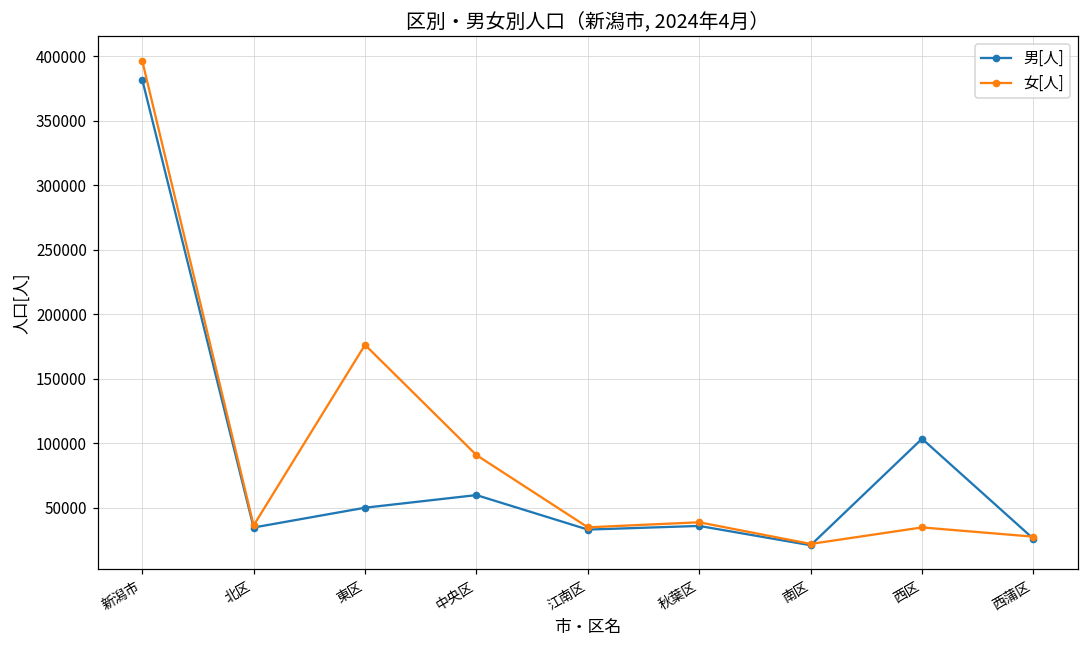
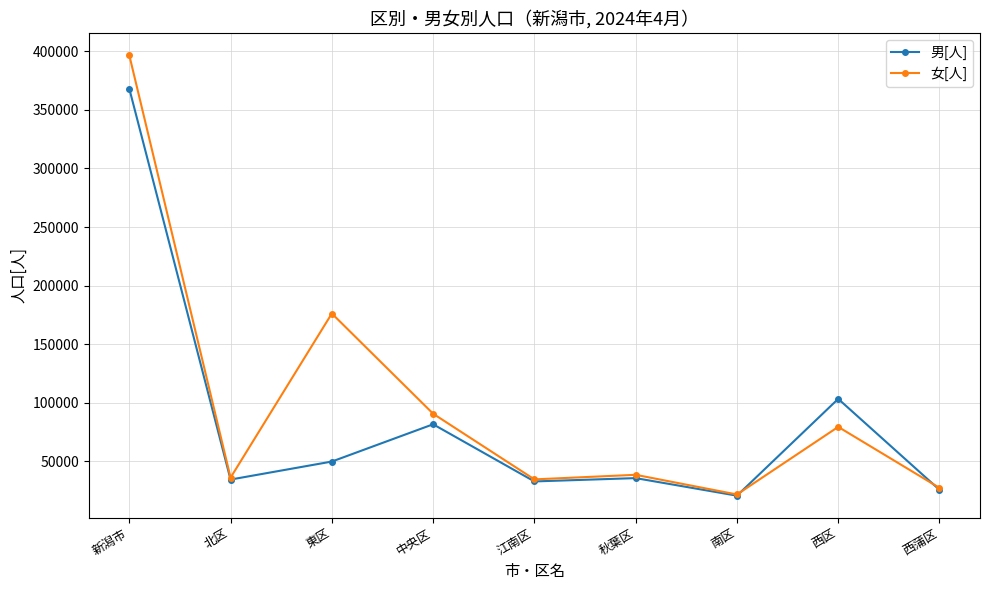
男[人], 新潟市: 382000 -> 368000
男[人], 中央区: 60000 -> 82000
女[人], 西区: 35000 -> 79000
